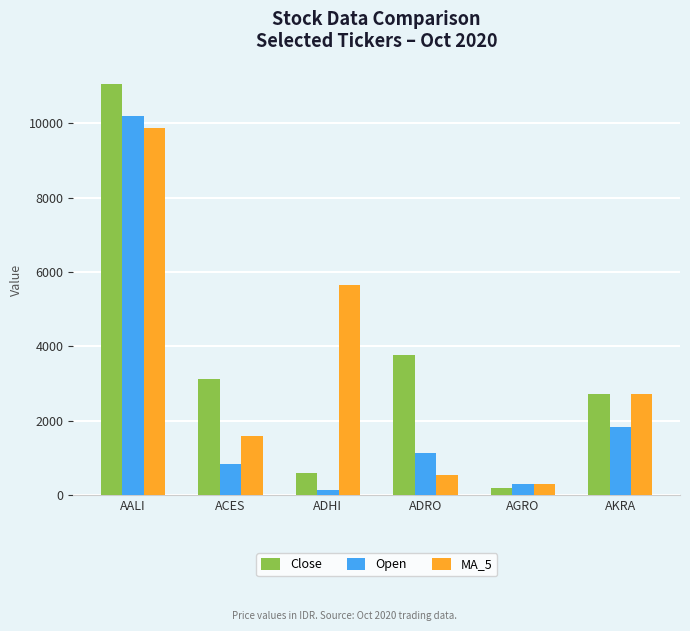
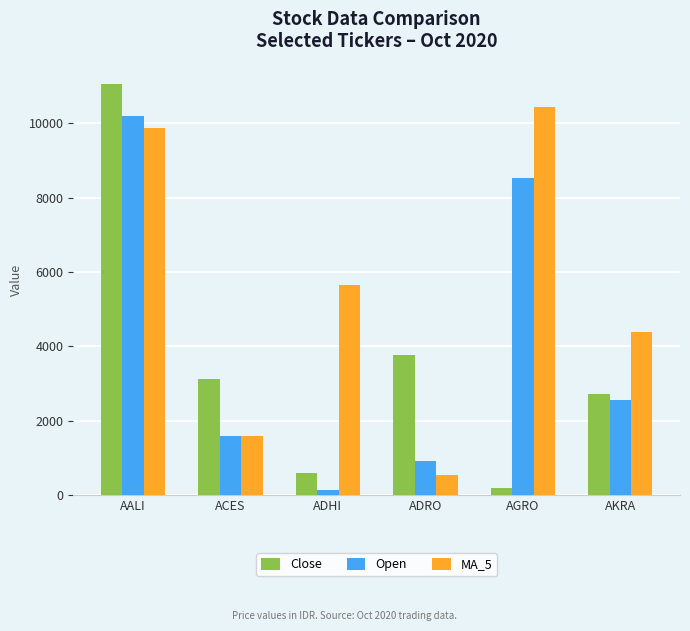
Open, ACES: 800 -> 1600
Open, ADRO: 1200 -> 900
Open, AGRO: 300 -> 8500
MA_5, AGRO: 300 -> 10400
Open, AKRA: 1800 -> 2600
MA_5, AKRA: 2700 -> 4400
